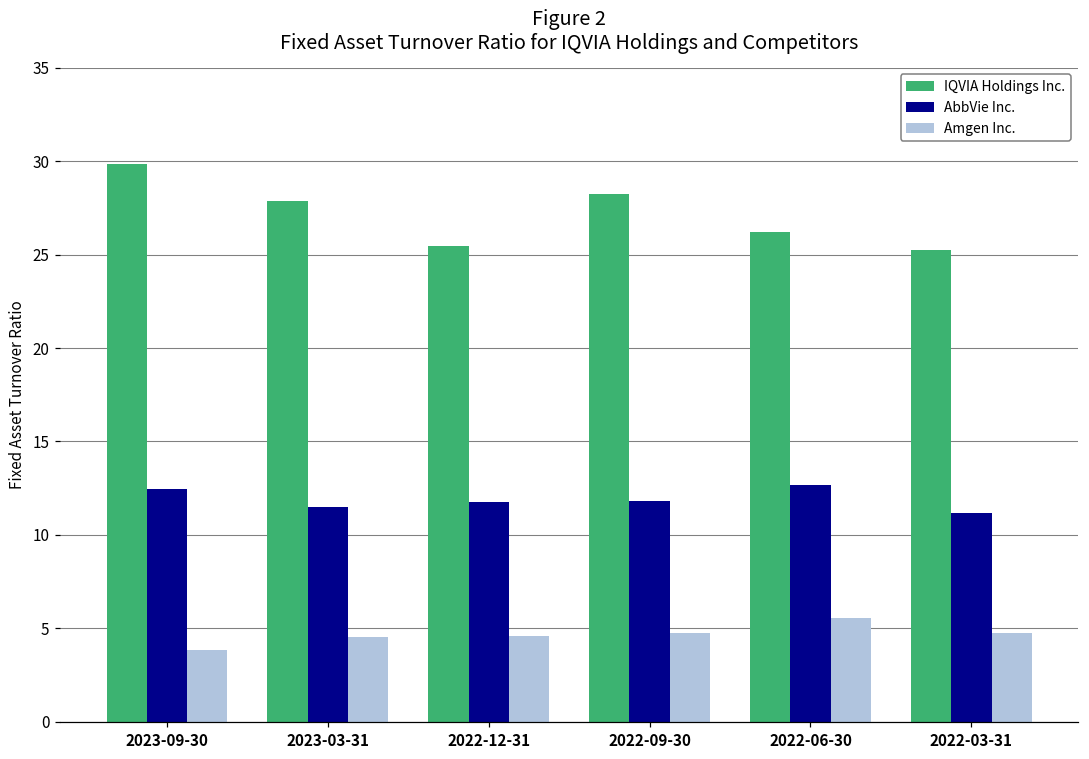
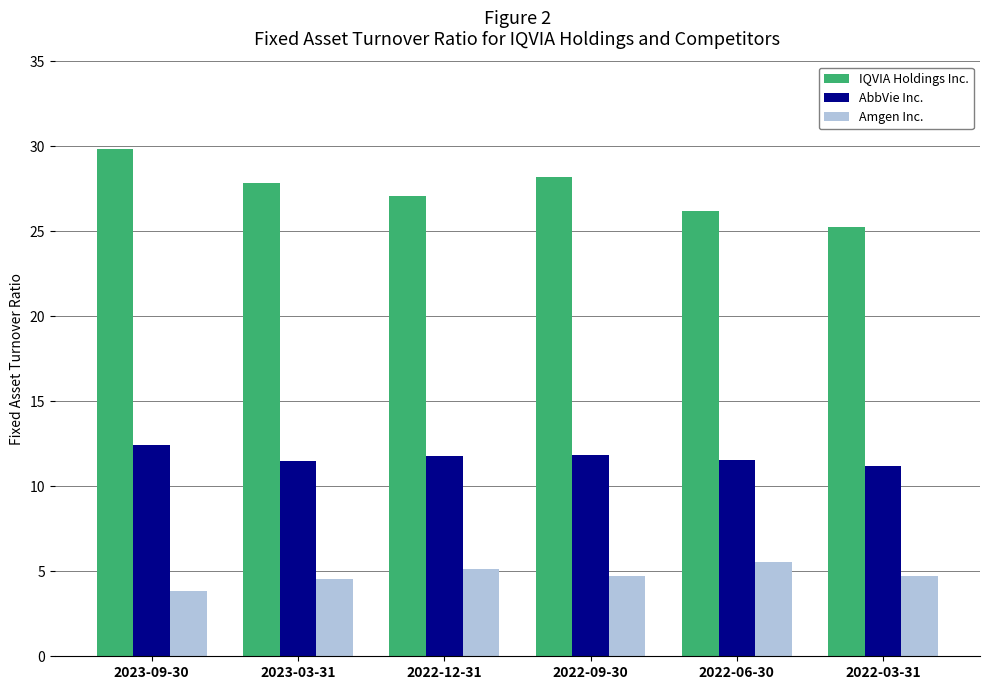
IQVIA Holdings Inc., 2022-12-31: 25.5 -> 27.1
Amgen Inc., 2022-12-31: 4.6 -> 5.1
AbbVie Inc., 2022-06-30: 12.7 -> 11.6
